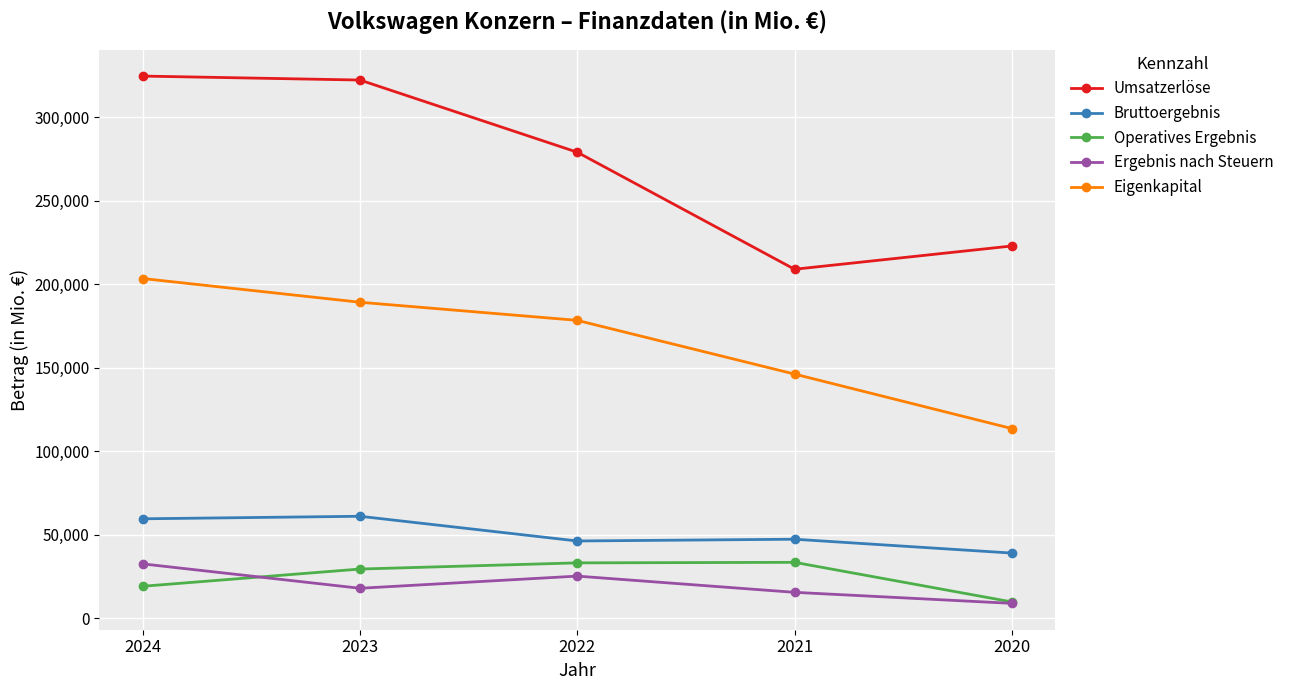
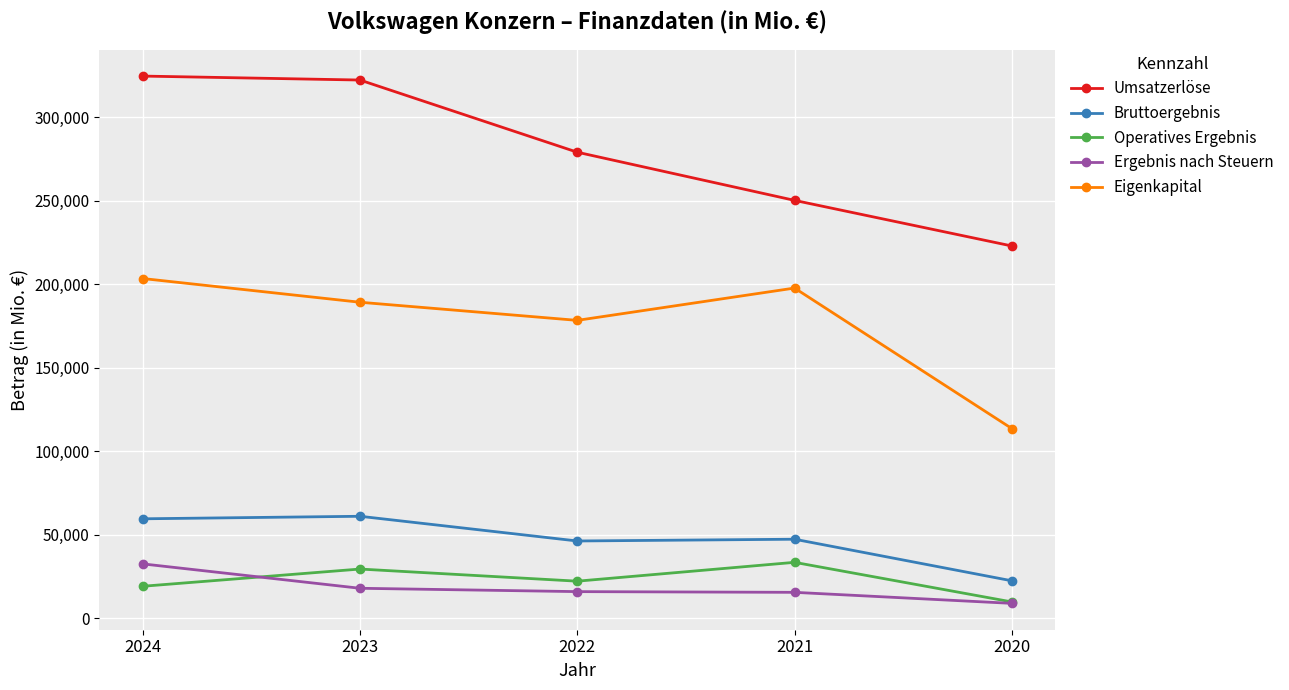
Operatives Ergebnis, 2022: 33,000 -> 22,000
Ergebnis nach Steuern, 2022: 25,000 -> 16,000
Umsatzerlöse, 2021: 209,000 -> 250,000
Eigenkapital, 2021: 146,000 -> 198,000
Bruttoergebnis, 2020: 39,000 -> 22,000
